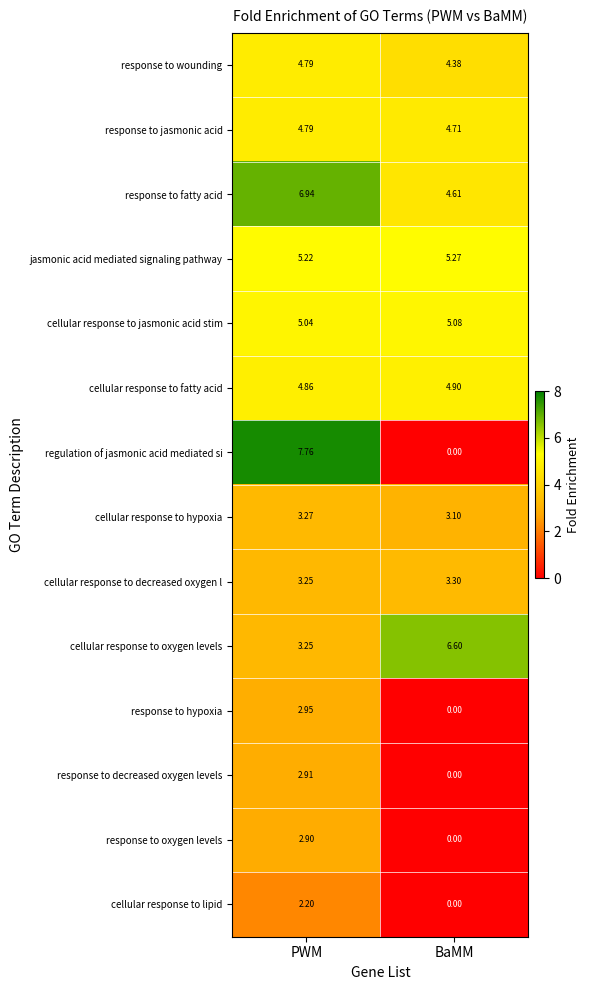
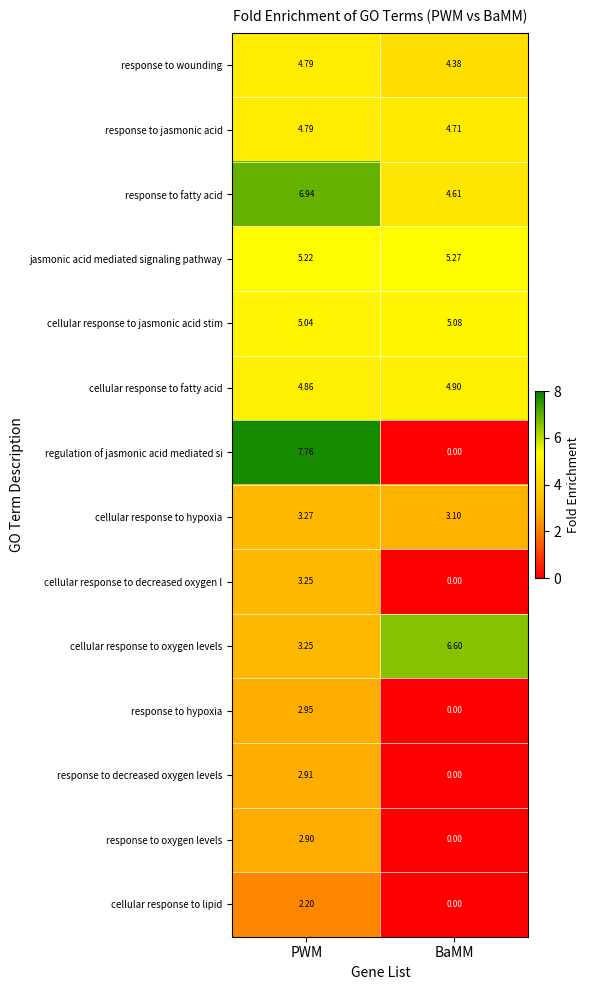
cellular response to decreased oxygen l, BaMM: 3.30 -> 0.00
